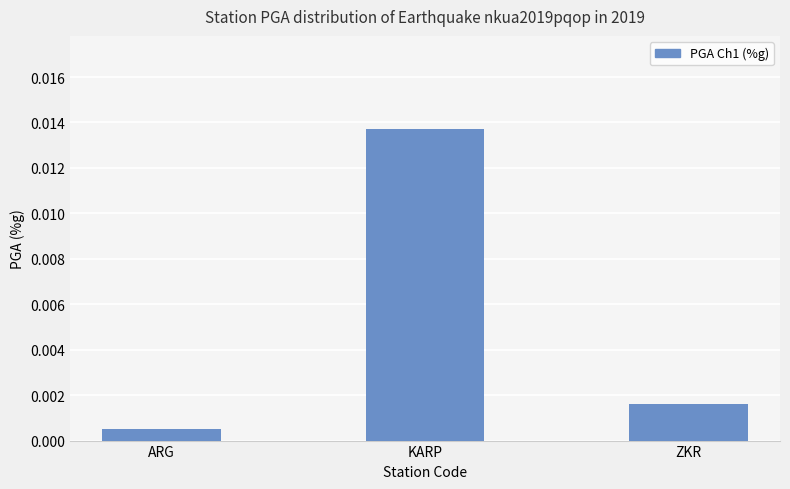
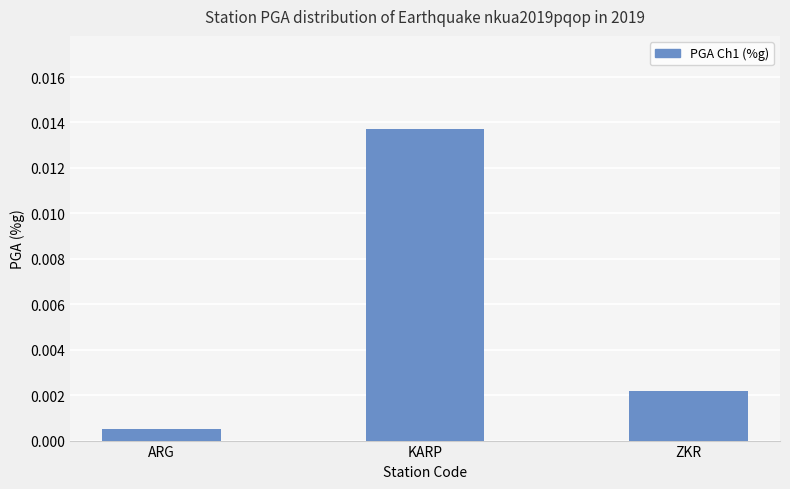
ZKR: 0.0016 -> 0.0022
